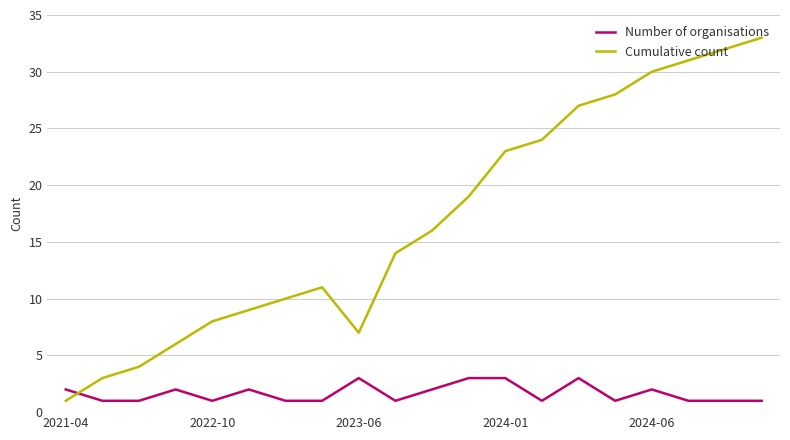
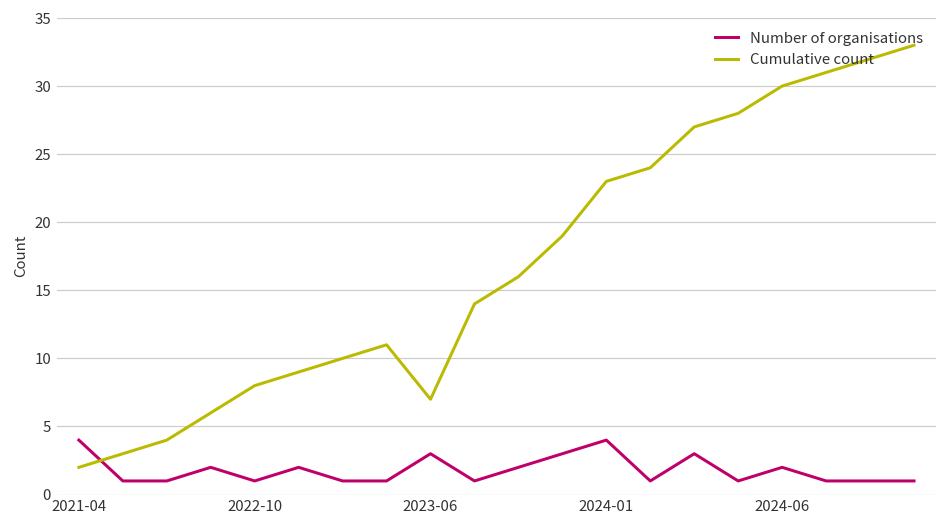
Number of organisations, 2021-04: 2 -> 4
Cumulative count, 2021-04: 1 -> 2
Number of organisations, 2024-01: 3 -> 4
